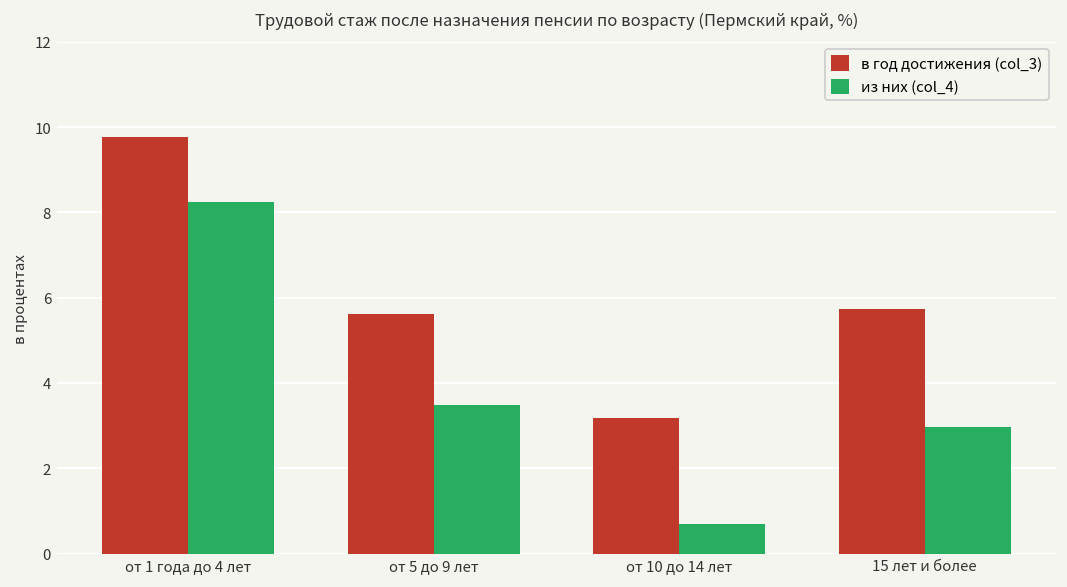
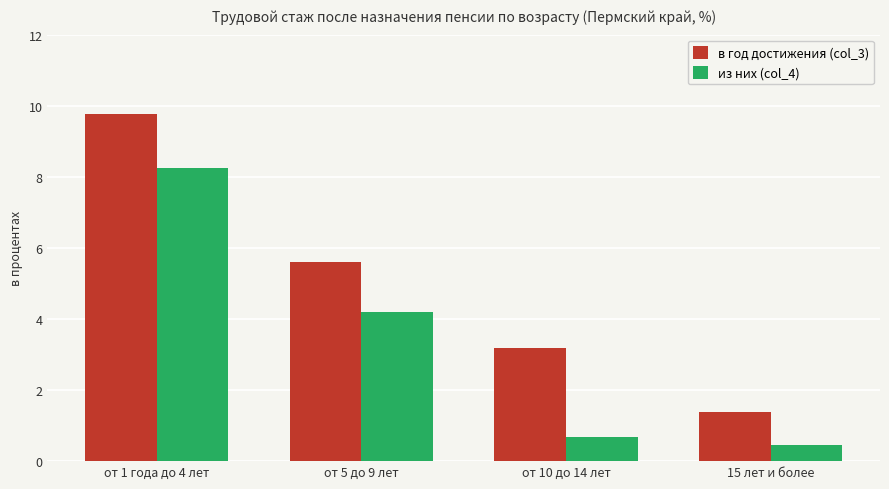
из них (col_4), от 5 до 9 лет: 3.5 -> 4.2
в год достижения (col_3), 15 лет и более: 5.7 -> 1.4
из них (col_4), 15 лет и более: 3.0 -> 0.5
